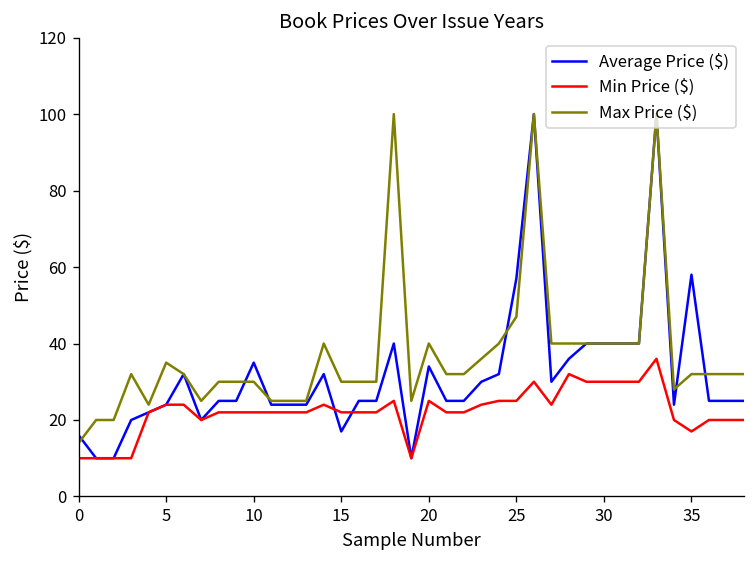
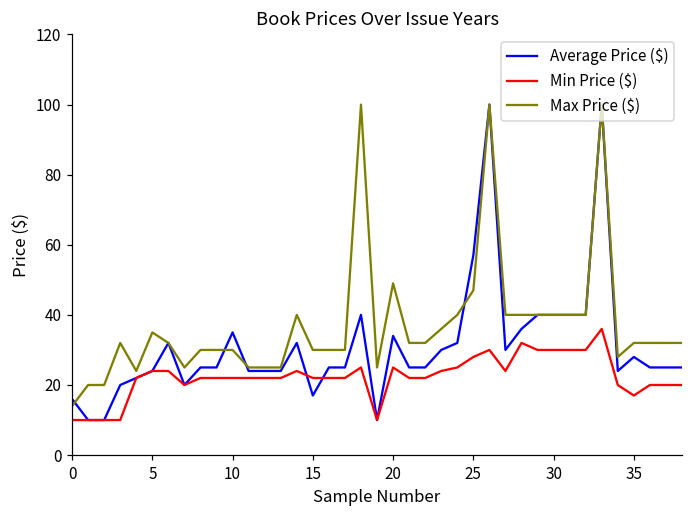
Max Price ($), 20: 40 -> 49
Min Price ($), 25: 25 -> 28
Average Price ($), 35: 58 -> 28
